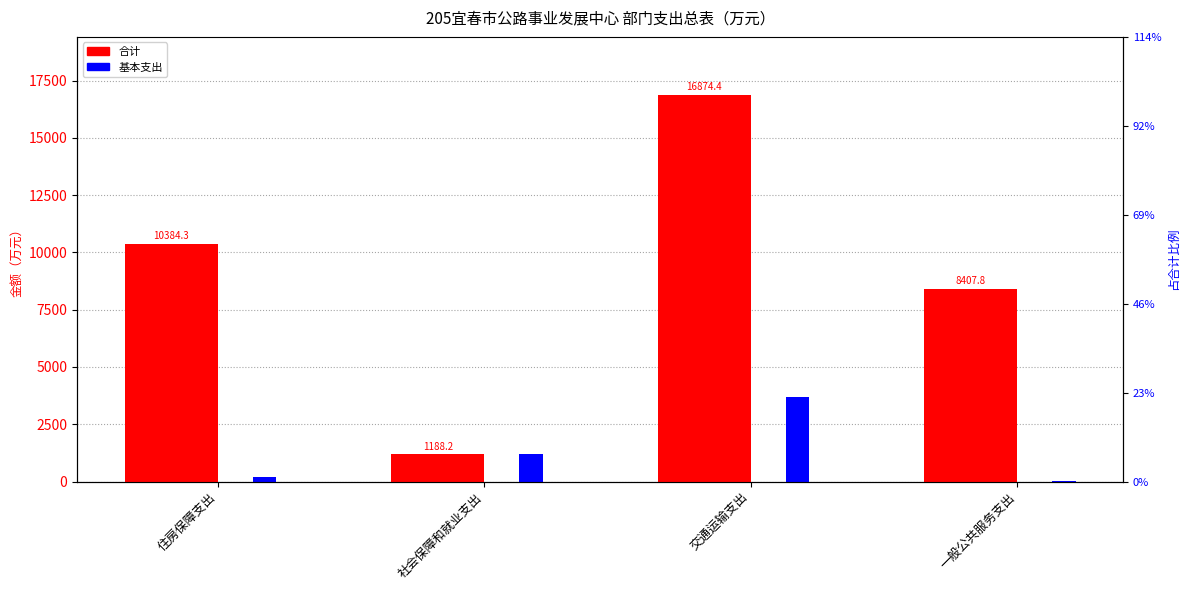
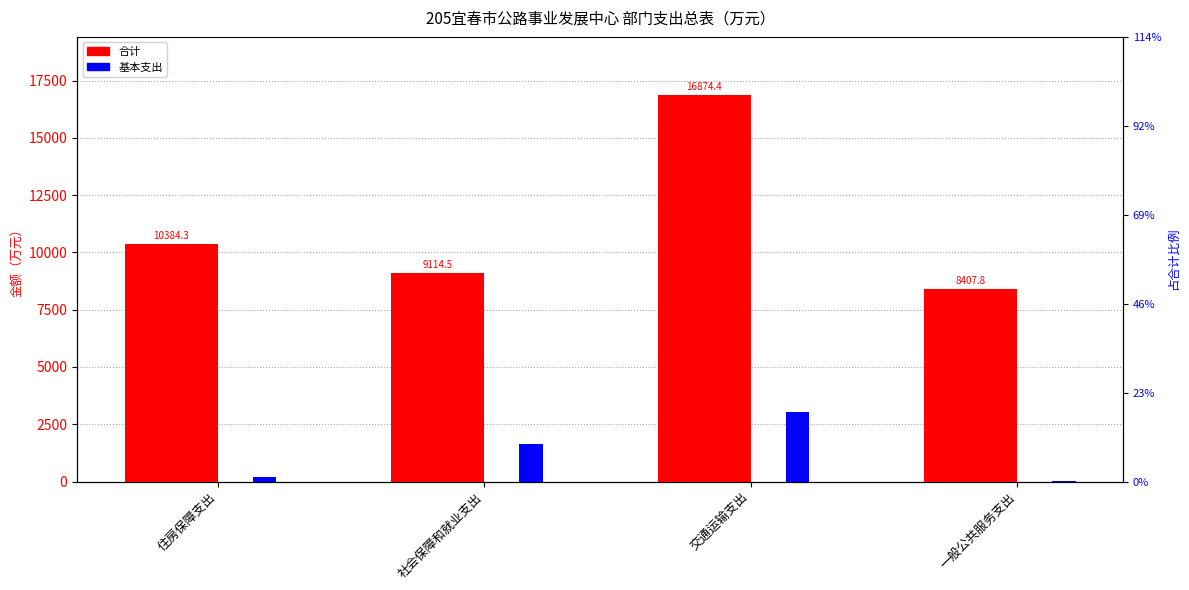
合计, 社会保障和就业支出: 1188.2 -> 9114.5
基本支出, 社会保障和就业支出: 1200 -> 1600
基本支出, 交通运输支出: 3700 -> 3000
